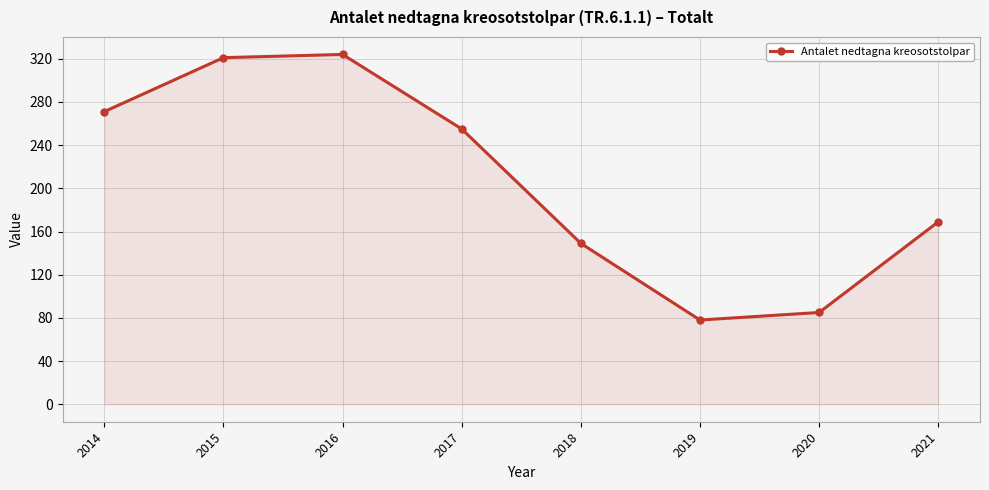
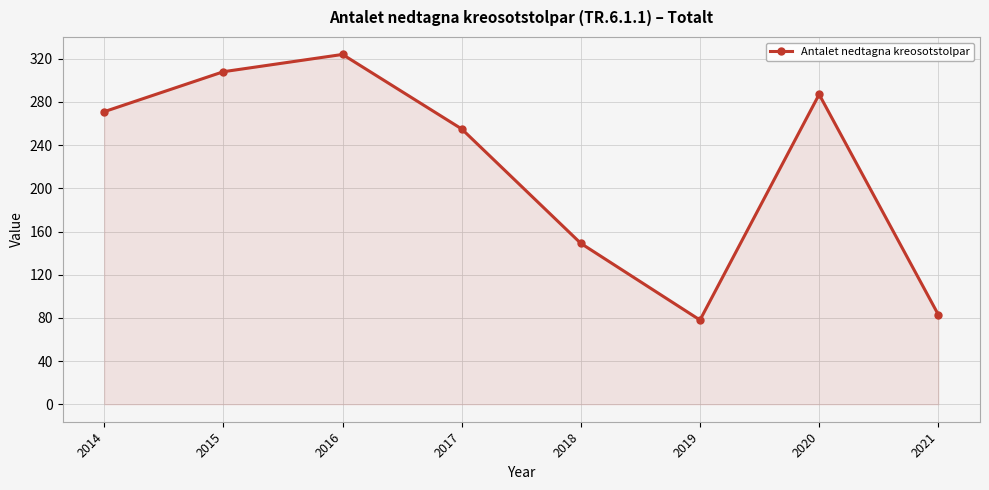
2015: 321 -> 308
2020: 85 -> 287
2021: 169 -> 83
